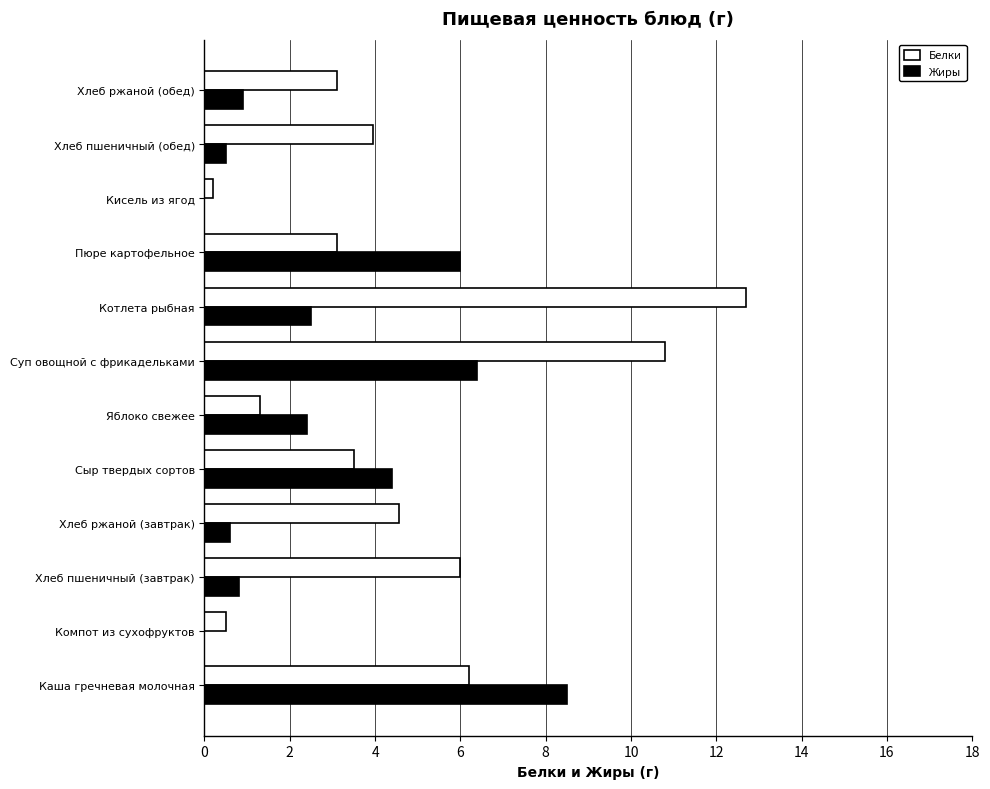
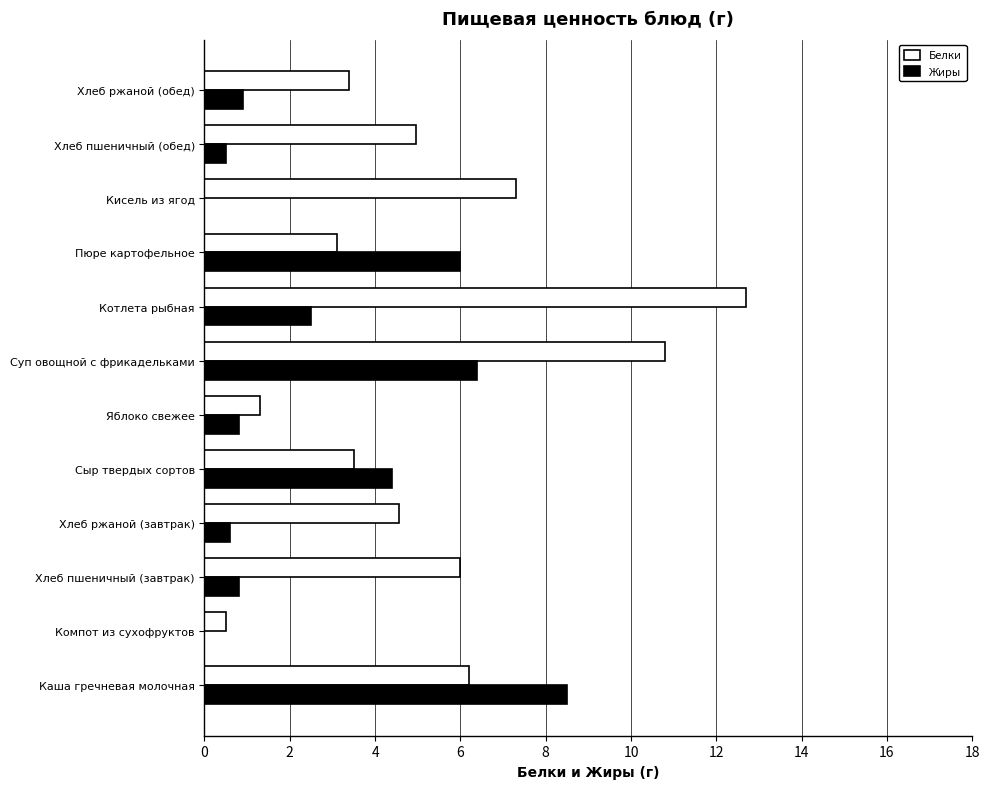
Белки, Хлеб ржаной (обед): 3.1 -> 3.4
Белки, Хлеб пшеничный (обед): 4.0 -> 5.0
Белки, Кисель из ягод: 0.2 -> 7.3
Жиры, Яблоко свежее: 2.4 -> 0.8
